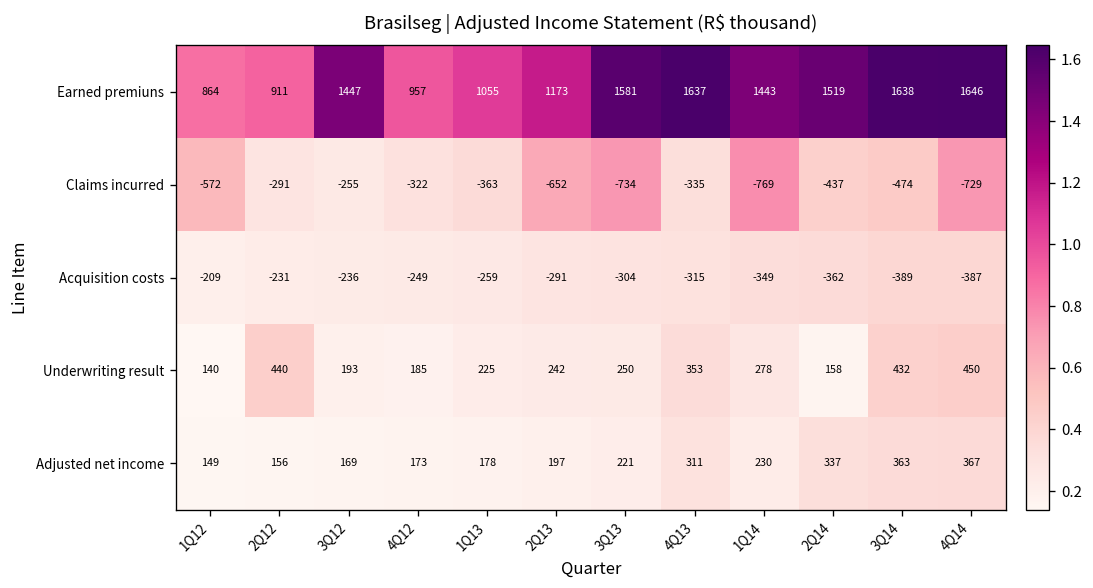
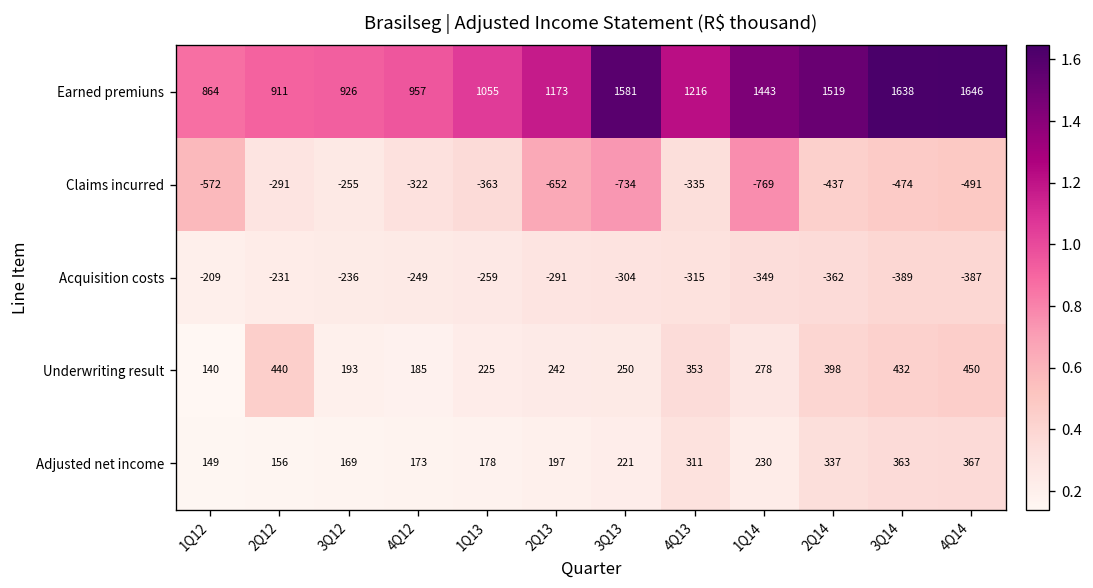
Earned premiuns, 3Q12: 1447 -> 926
Earned premiuns, 4Q13: 1637 -> 1216
Claims incurred, 4Q14: -729 -> -491
Underwriting result, 2Q14: 158 -> 398
